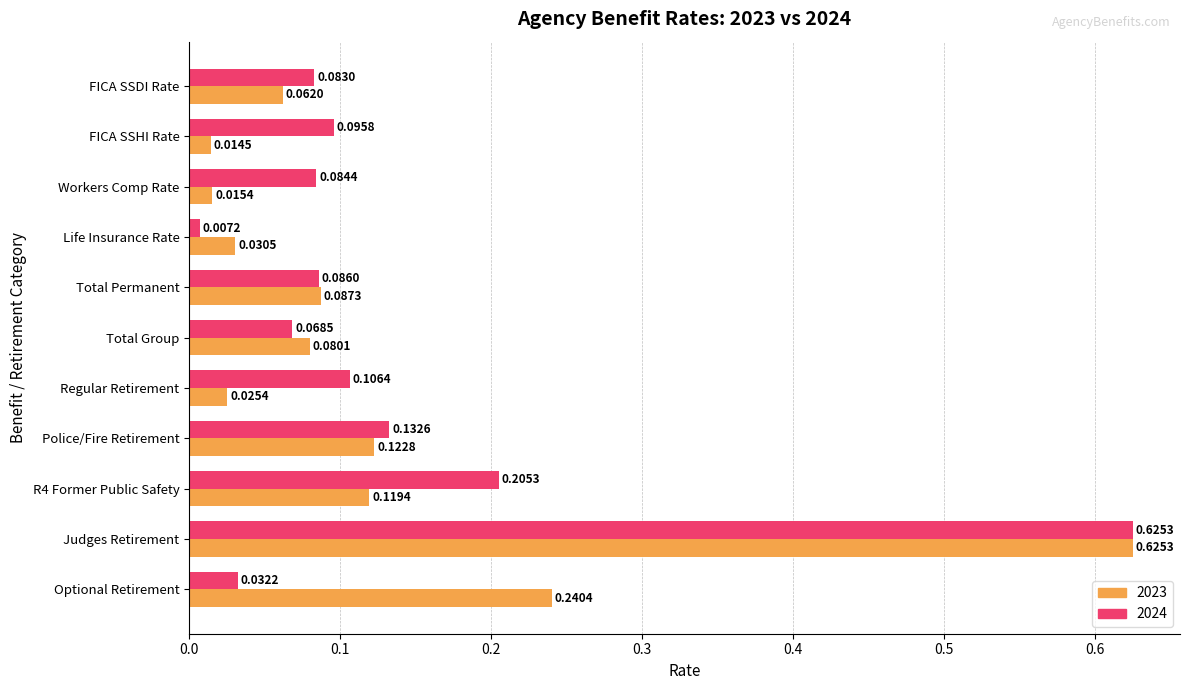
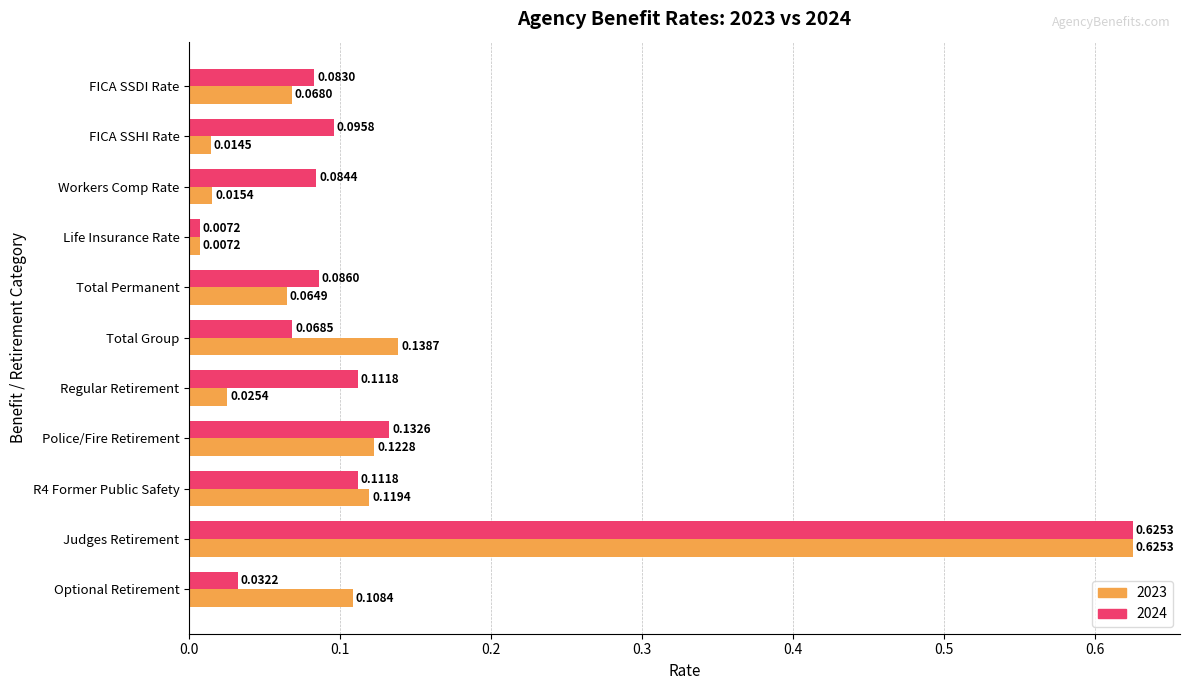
2023, FICA SSDI Rate: 0.0620 -> 0.0680
2023, Life Insurance Rate: 0.0305 -> 0.0072
2023, Total Permanent: 0.0873 -> 0.0649
2023, Total Group: 0.0801 -> 0.1387
2024, Regular Retirement: 0.1064 -> 0.1118
2024, R4 Former Public Safety: 0.2053 -> 0.1118
2023, Optional Retirement: 0.2404 -> 0.1084
